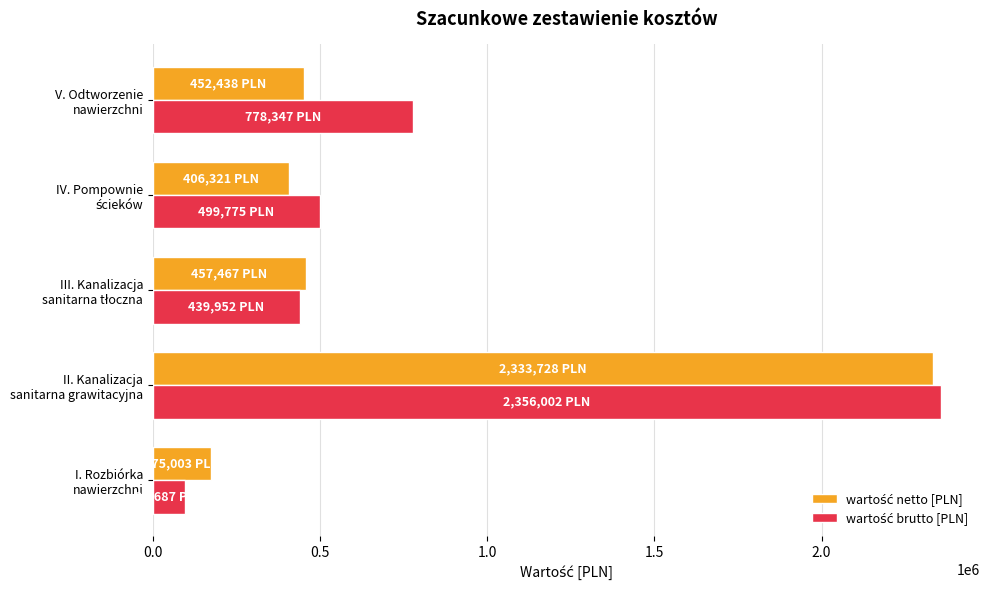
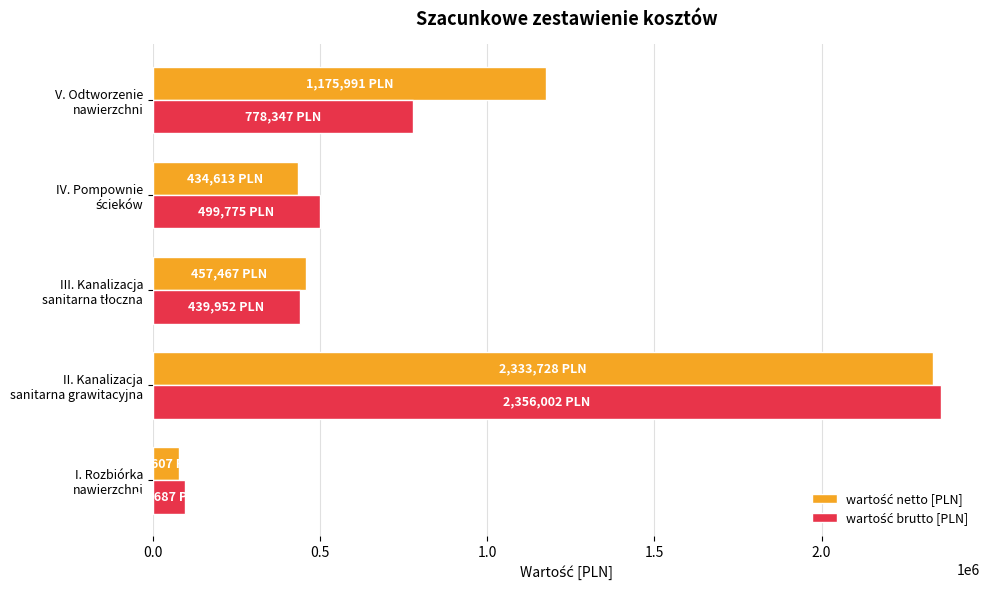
wartość netto [PLN], V. Odtworzenie nawierzchni: 452,438 -> 1,175,991
wartość netto [PLN], IV. Pompownie ścieków: 406,321 -> 434,613
wartość netto [PLN], I. Rozbiórka nawierzchni: 180000 -> 80000
